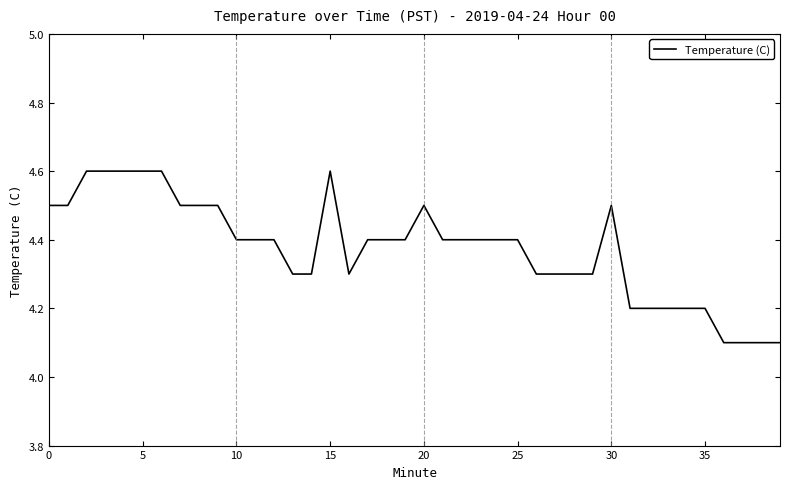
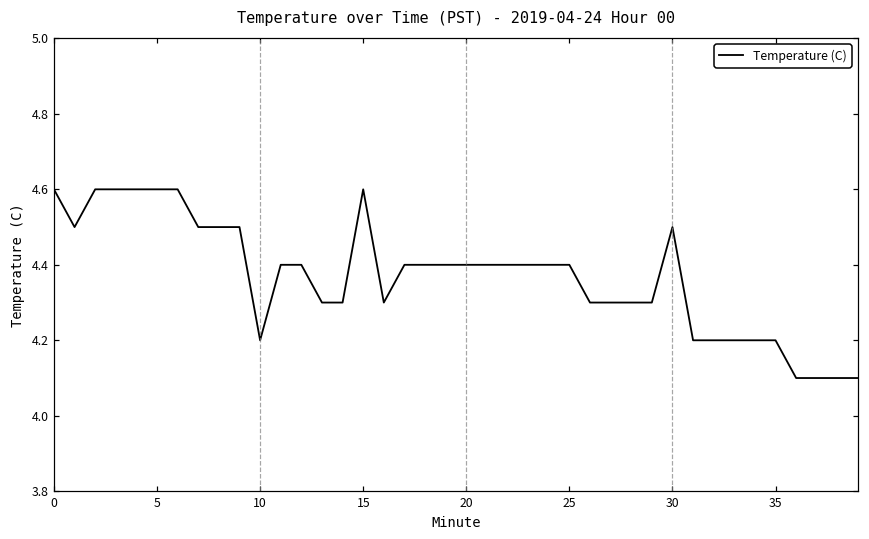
0: 4.5 -> 4.6
10: 4.4 -> 4.2
20: 4.5 -> 4.4
